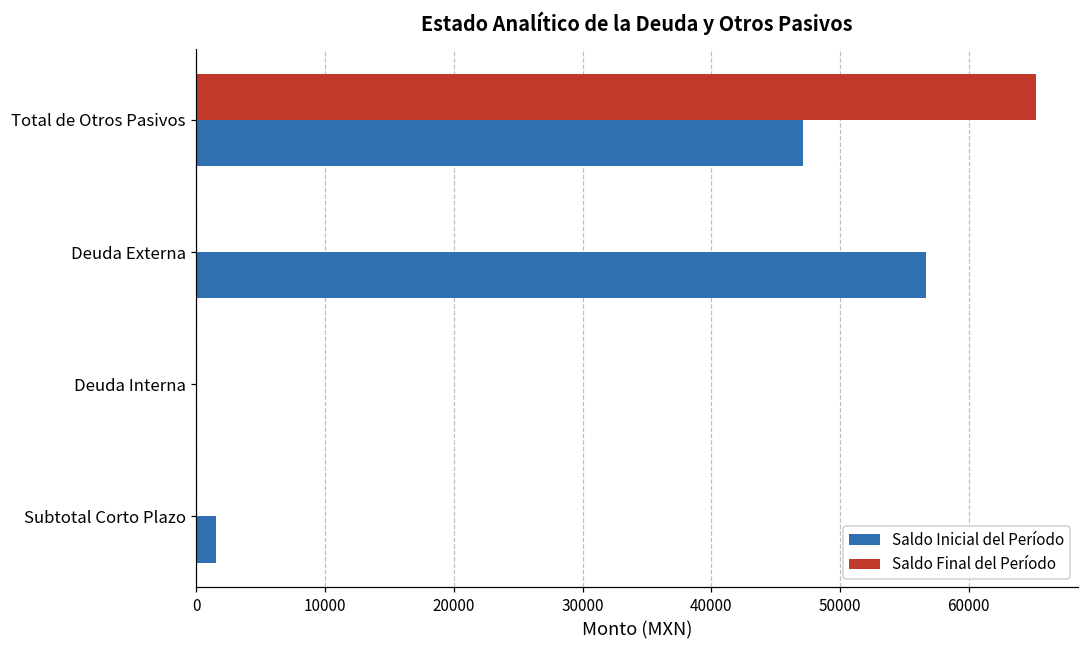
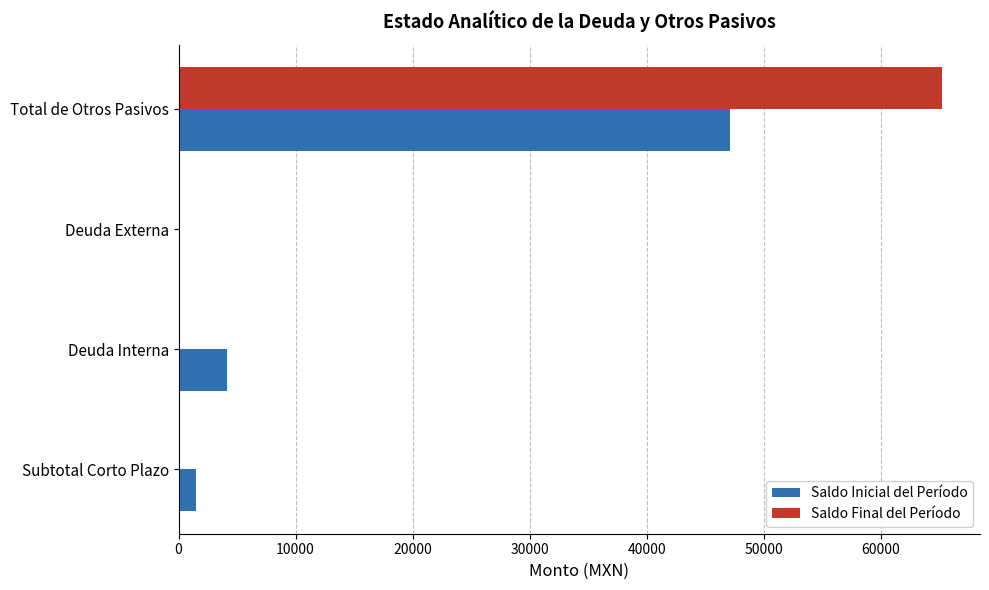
Saldo Inicial del Período, Deuda Externa: 56700 -> 0
Saldo Inicial del Período, Deuda Interna: 0 -> 4100
